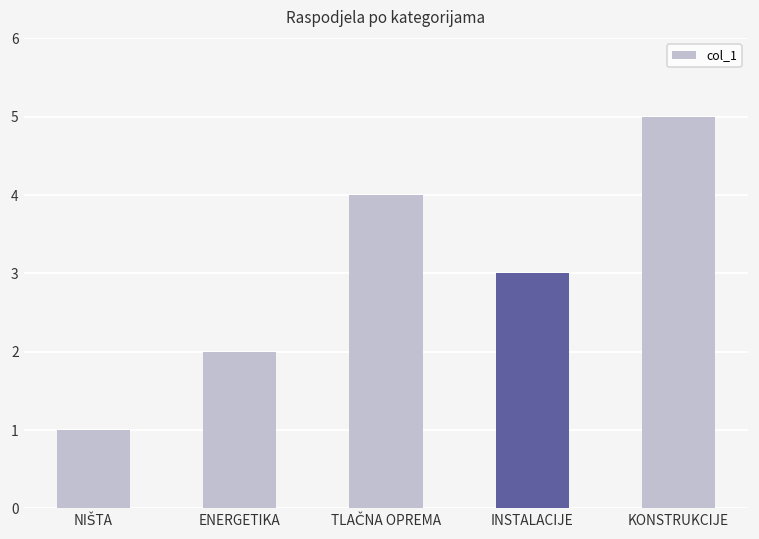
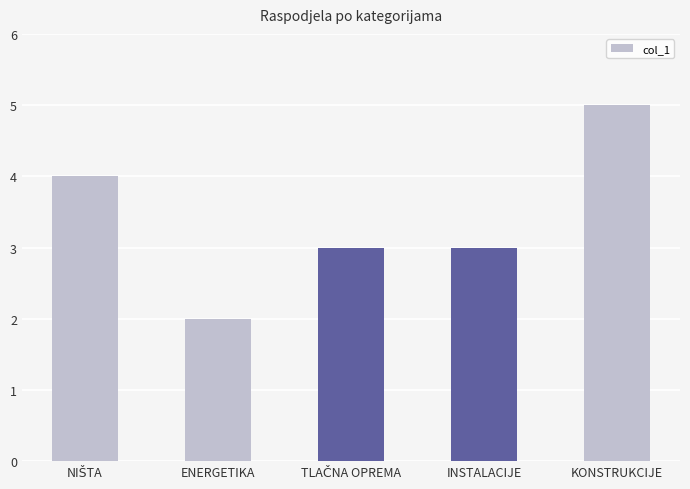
NIŠTA: 1 -> 4
TLAČNA OPREMA: 4 -> 3
